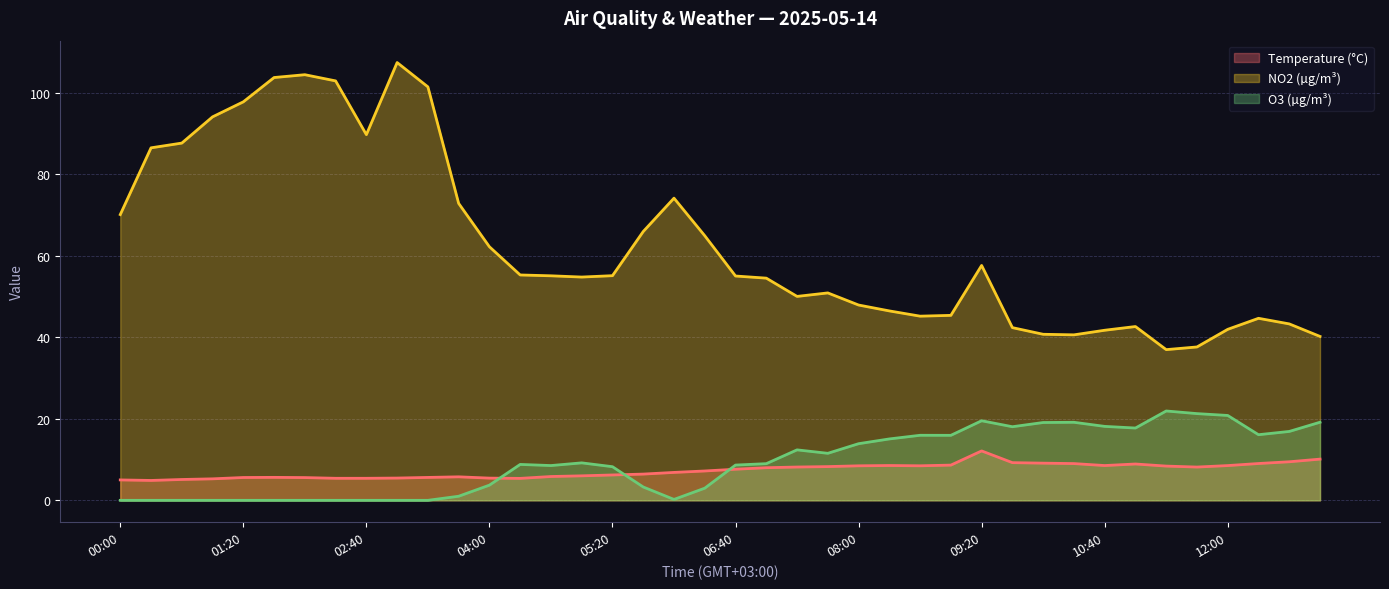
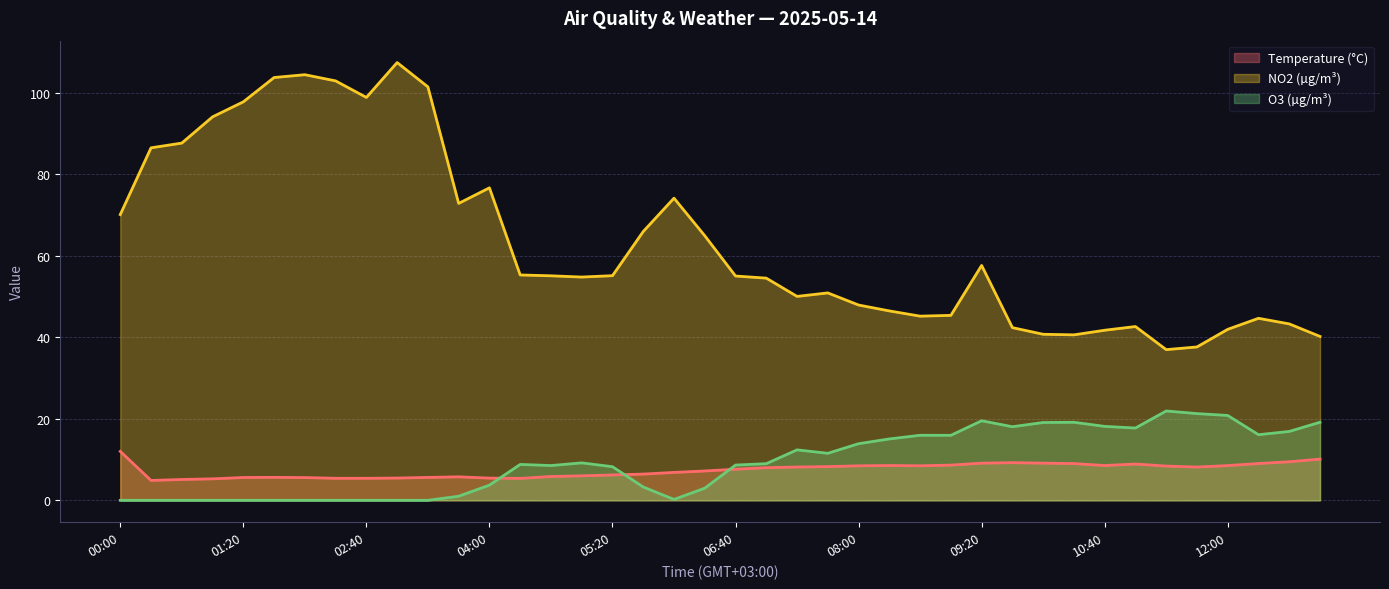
Temperature (°C), 00:00: 5 -> 12
NO2 (µg/m³), 02:40: 90 -> 99
NO2 (µg/m³), 04:00: 62 -> 77
Temperature (°C), 09:20: 12 -> 9
